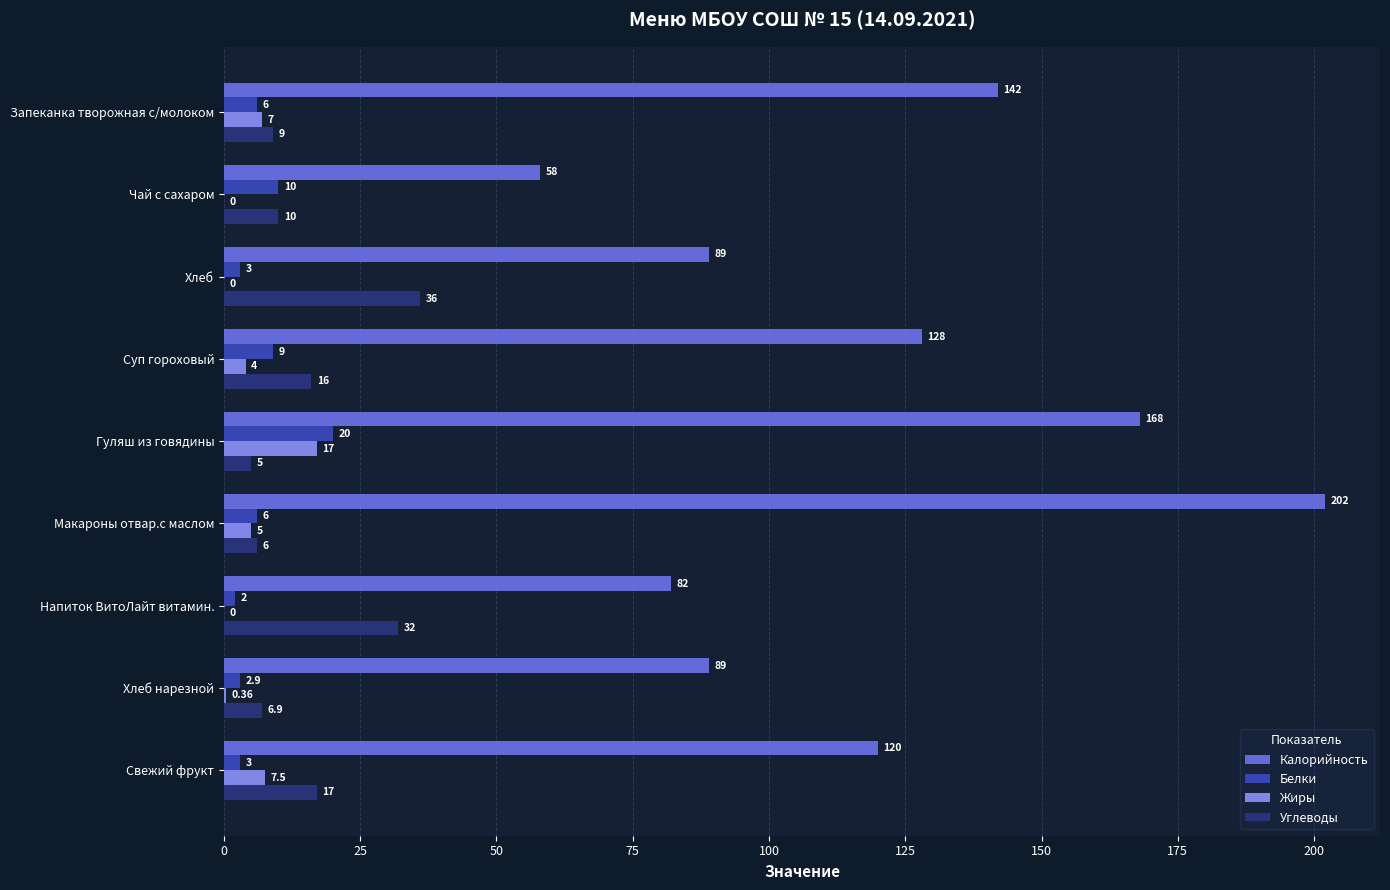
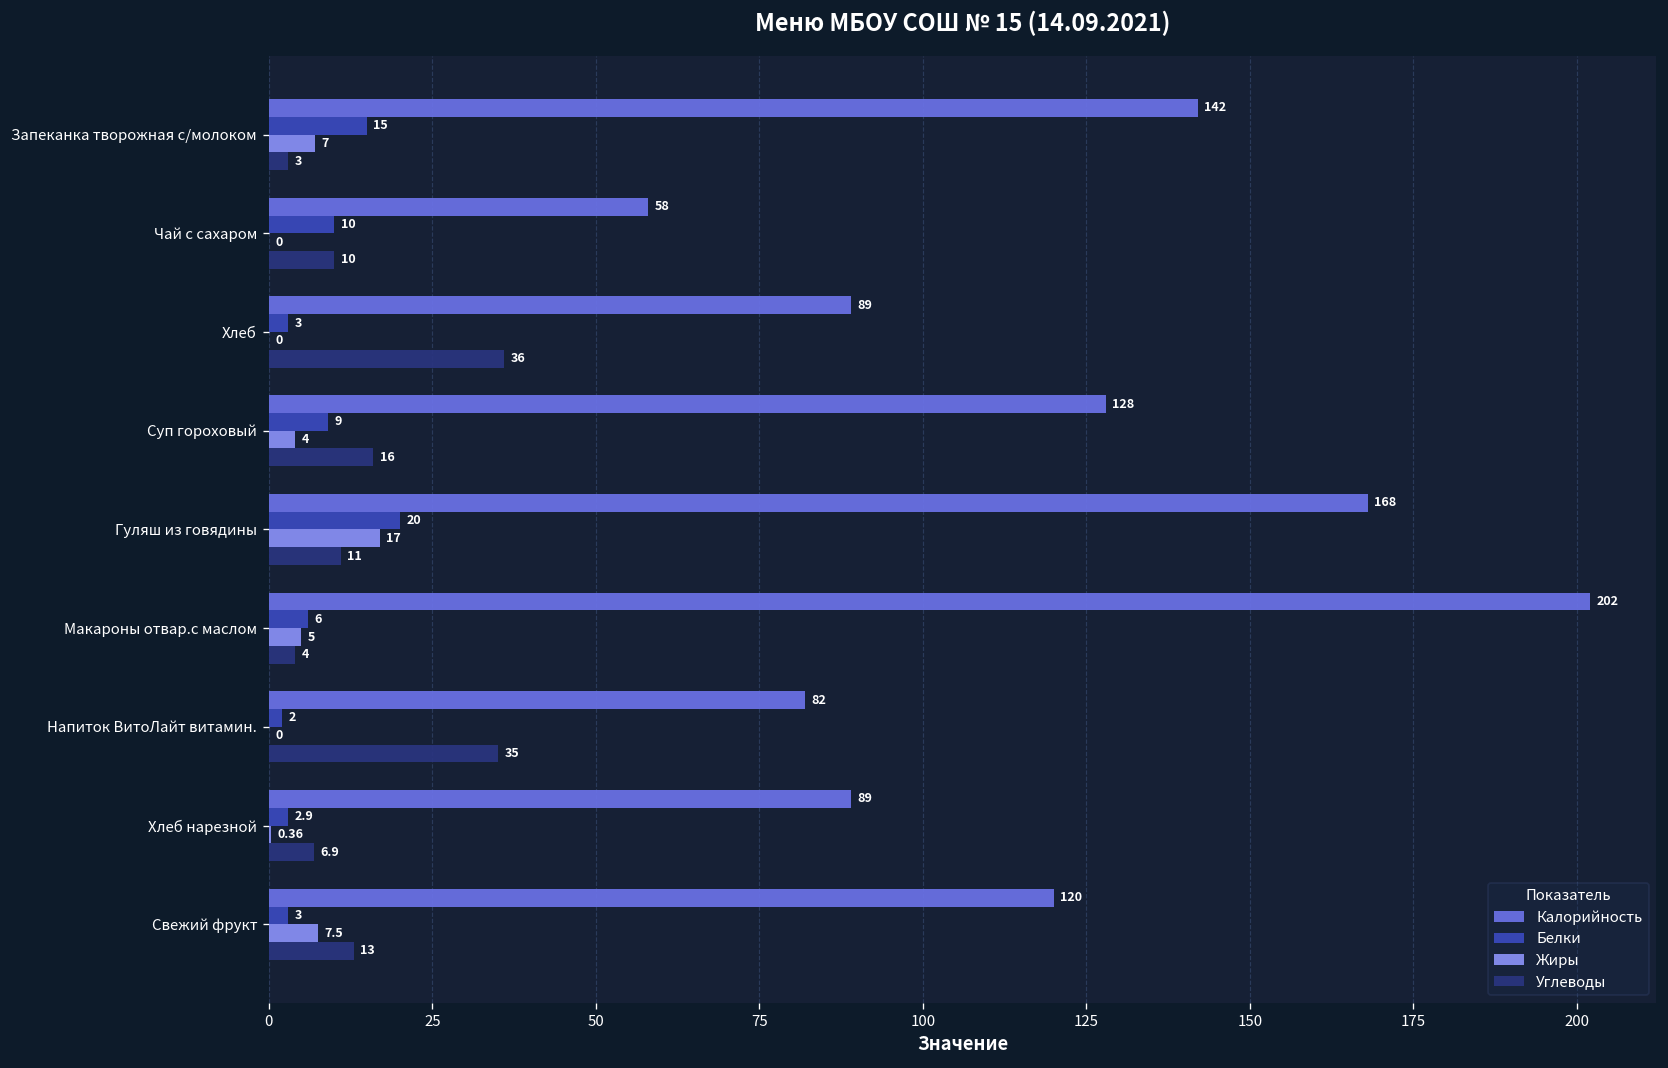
Белки, Запеканка творожная с/молоком: 6 -> 15
Углеводы, Запеканка творожная с/молоком: 9 -> 3
Углеводы, Гуляш из говядины: 5 -> 11
Углеводы, Макароны отвар.с маслом: 6 -> 4
Углеводы, Напиток ВитоЛайт витамин.: 32 -> 35
Углеводы, Свежий фрукт: 17 -> 13
